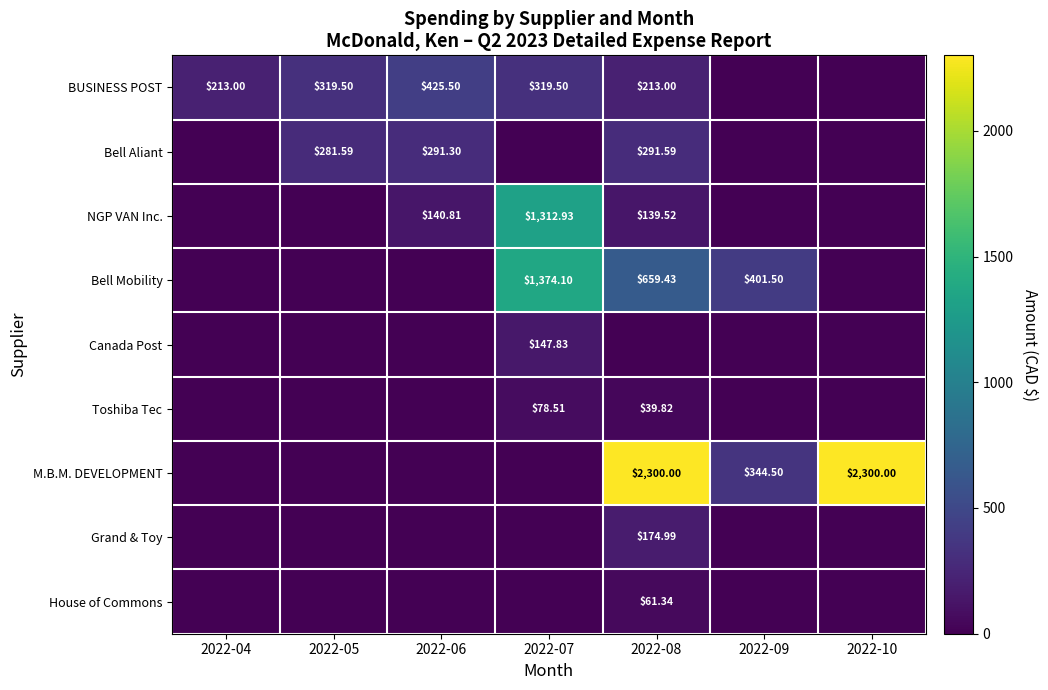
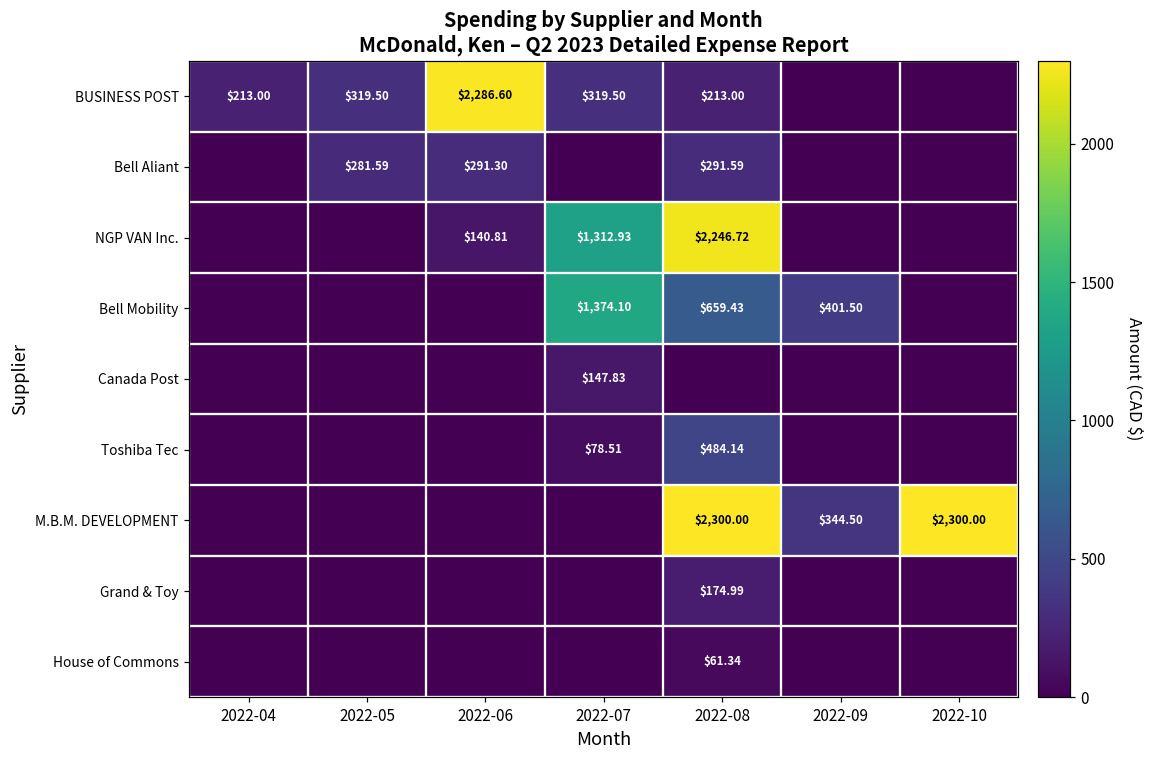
BUSINESS POST, 2022-06: $425.50 -> $2,286.60
NGP VAN Inc., 2022-08: $139.52 -> $2,246.72
Toshiba Tec, 2022-08: $39.82 -> $484.14
